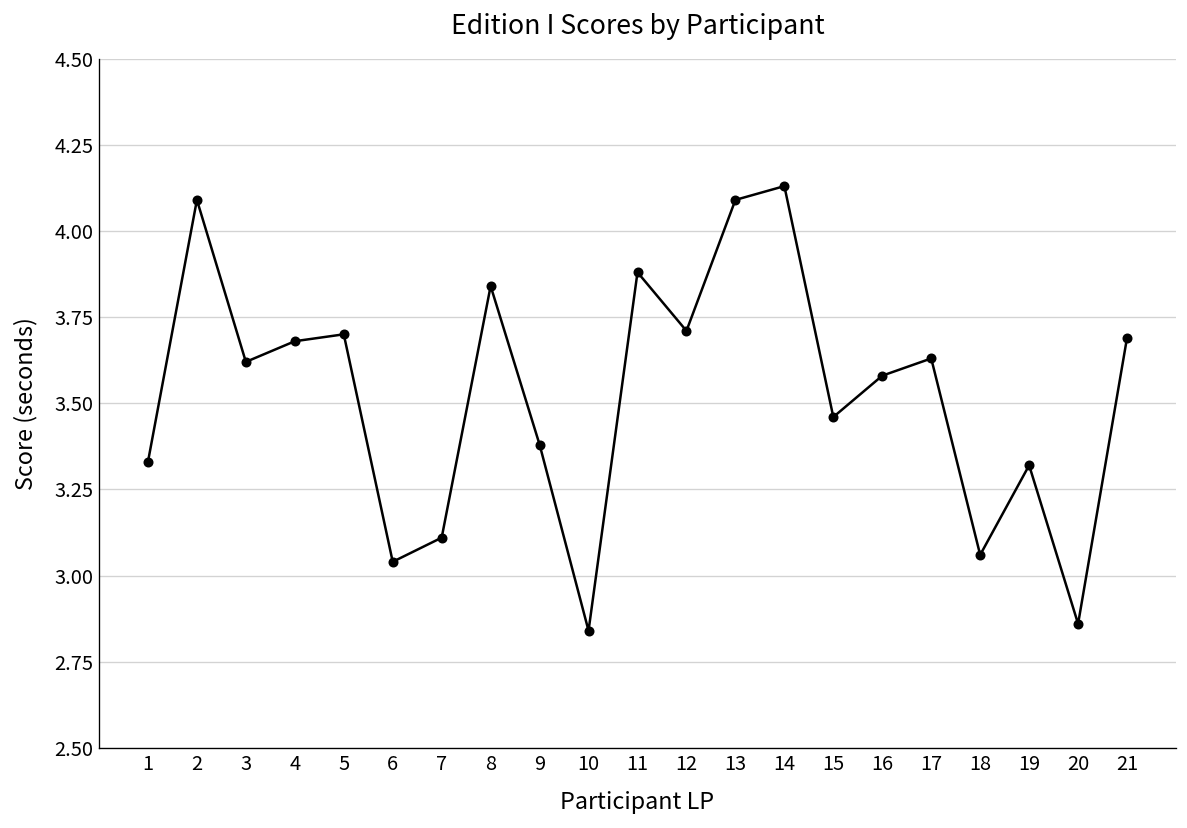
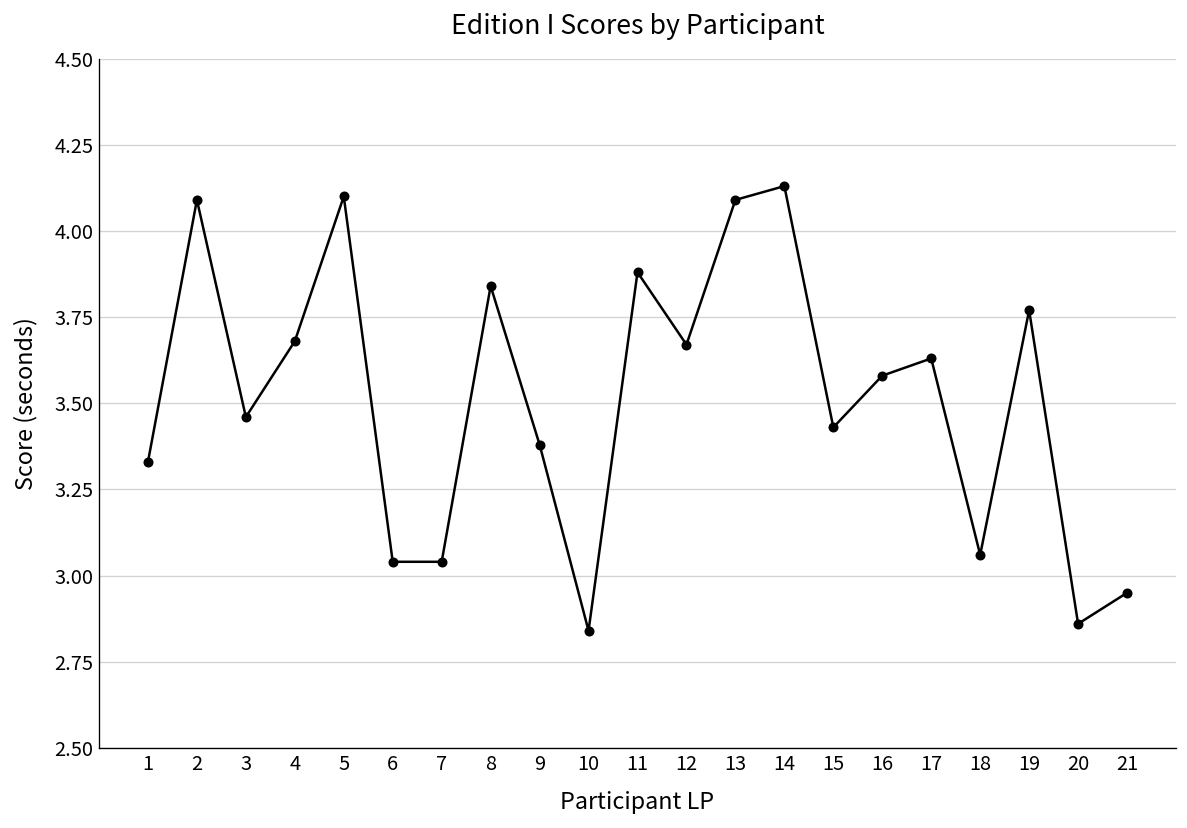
3: 3.62 -> 3.46
5: 3.7 -> 4.1
7: 3.11 -> 3.04
12: 3.71 -> 3.67
15: 3.46 -> 3.43
19: 3.32 -> 3.77
21: 3.69 -> 2.95
